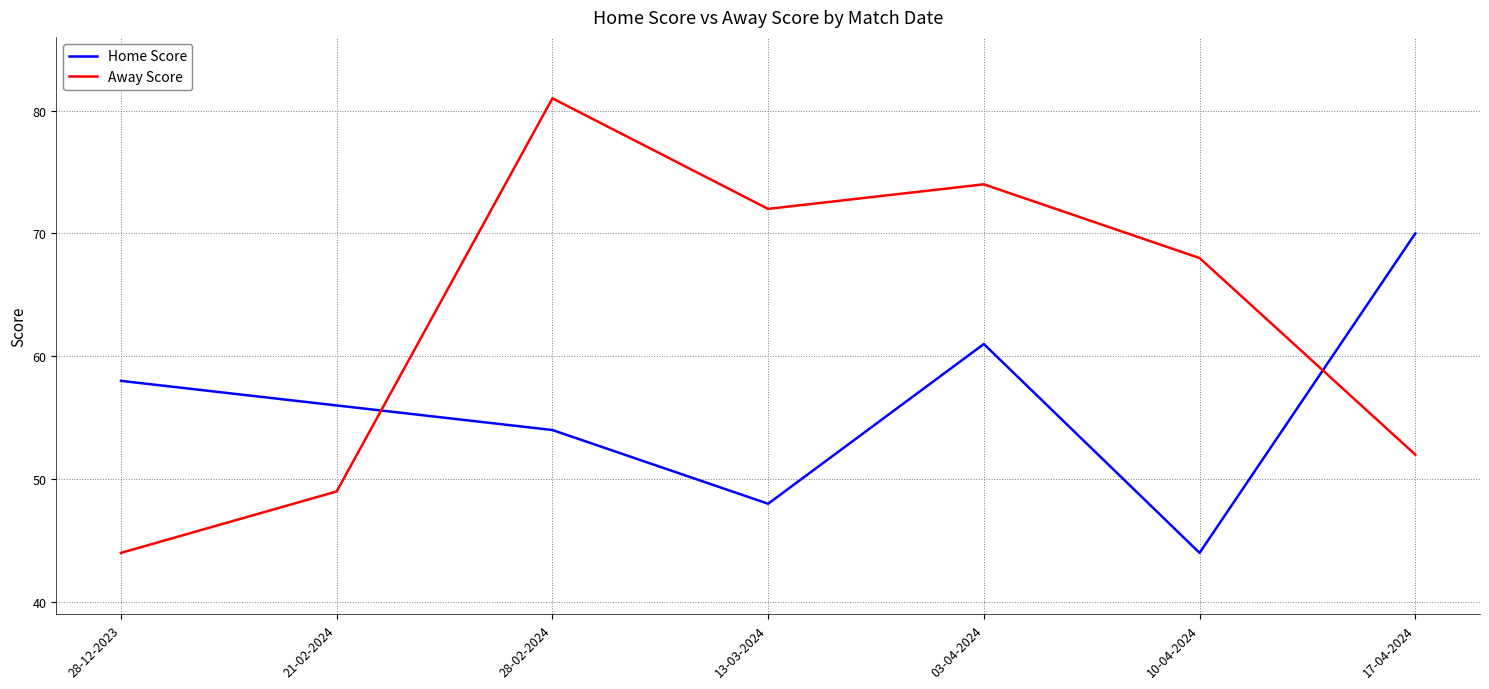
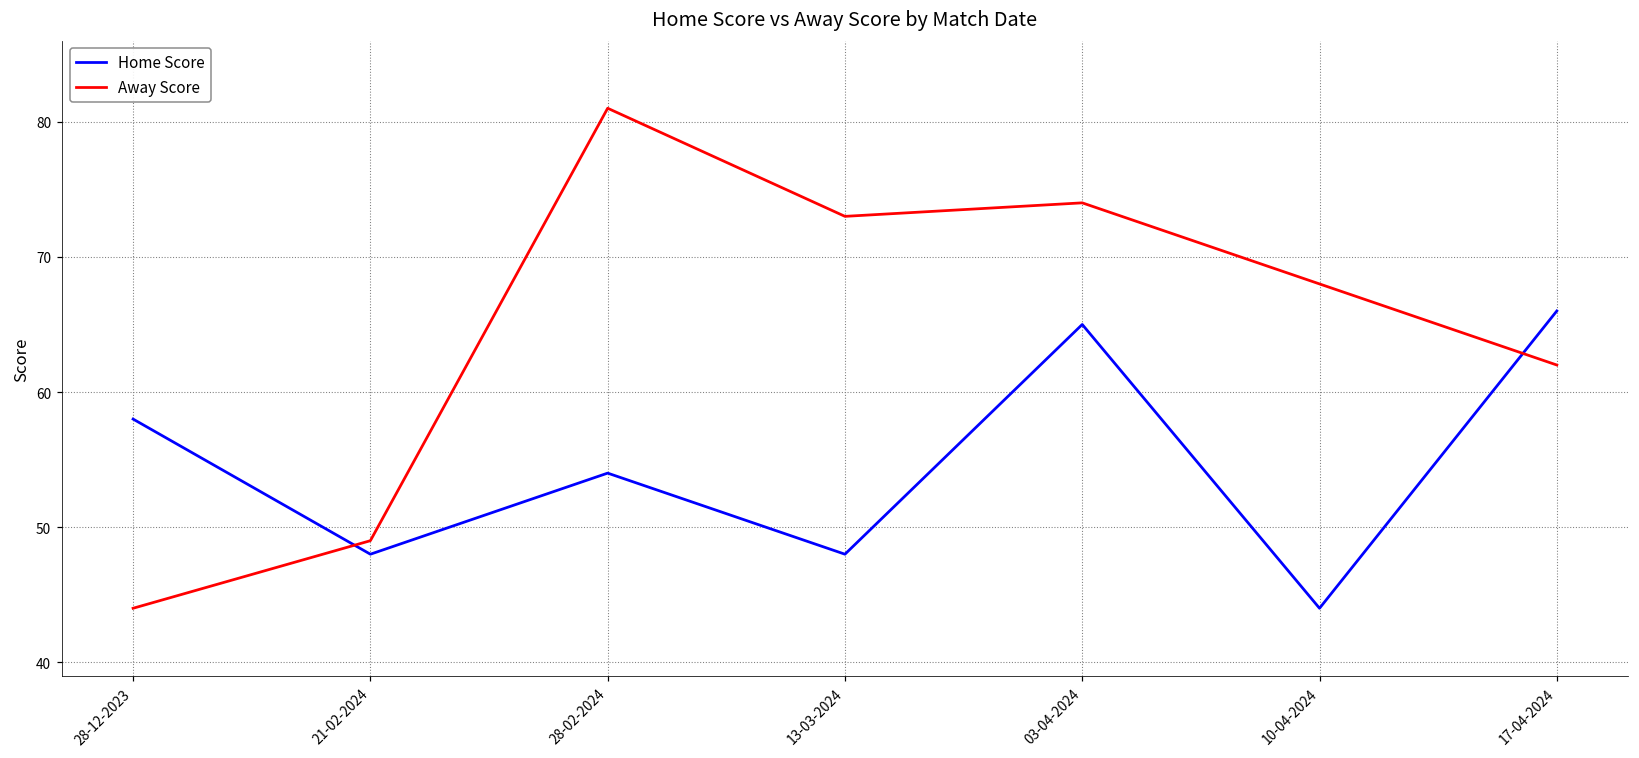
Home Score, 21-02-2024: 56 -> 48
Away Score, 13-03-2024: 72 -> 73
Home Score, 03-04-2024: 61 -> 65
Home Score, 17-04-2024: 70 -> 66
Away Score, 17-04-2024: 52 -> 62
